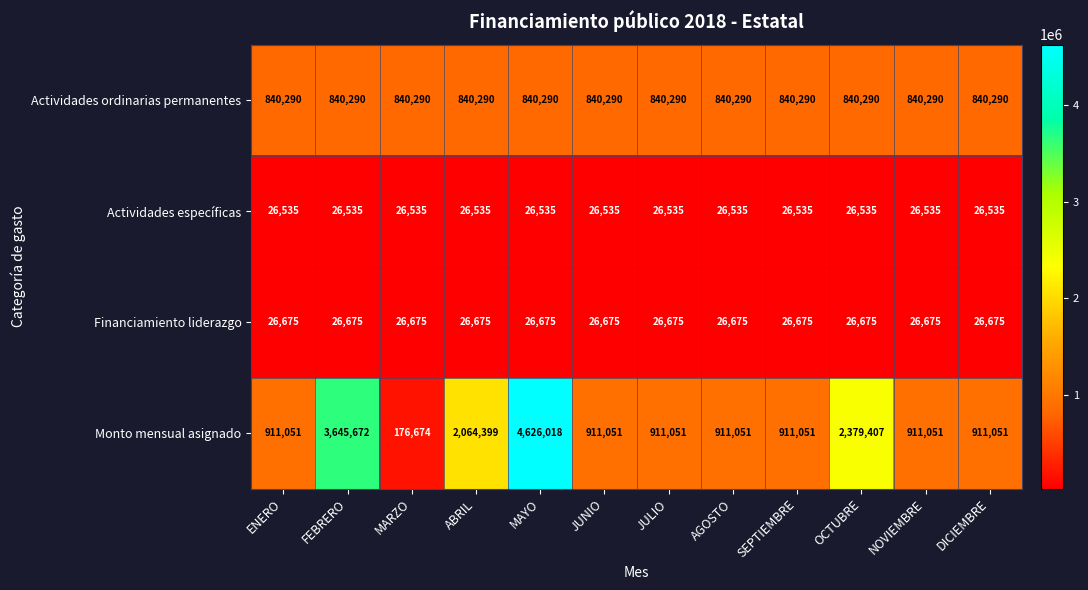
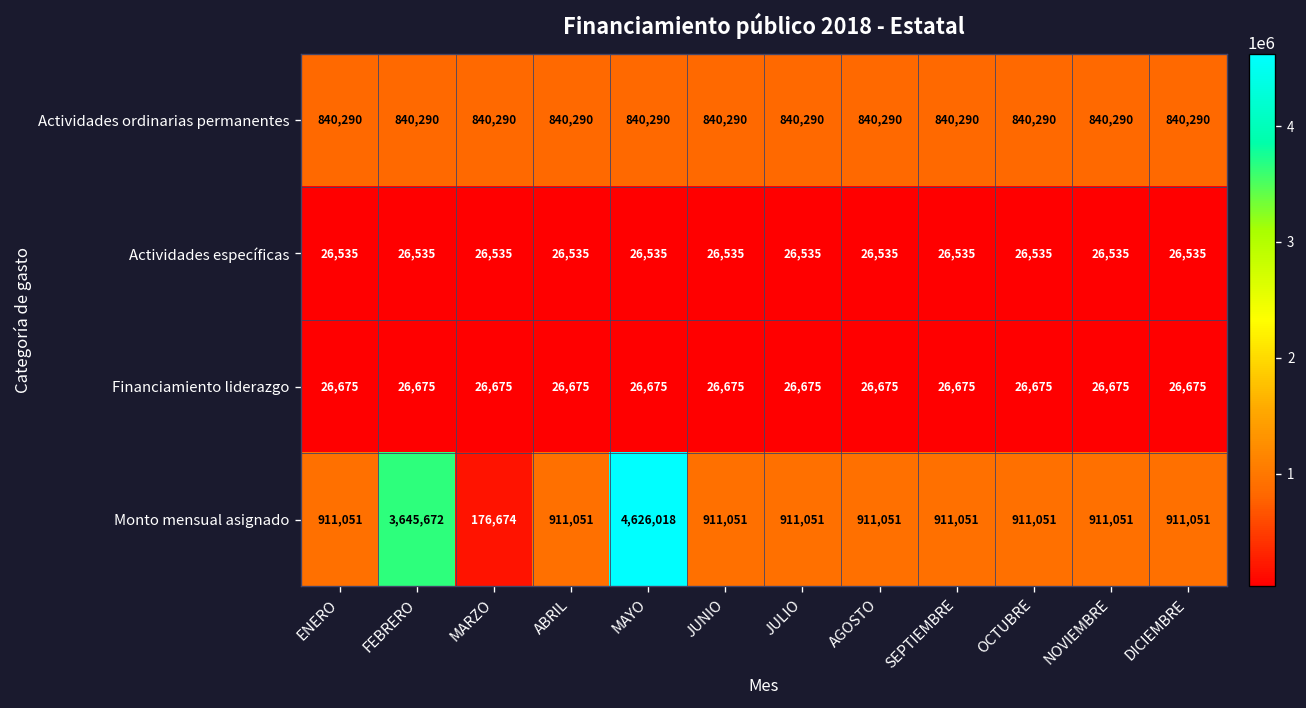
Monto mensual asignado, ABRIL: 2,064,399 -> 911,051
Monto mensual asignado, OCTUBRE: 2,379,407 -> 911,051
